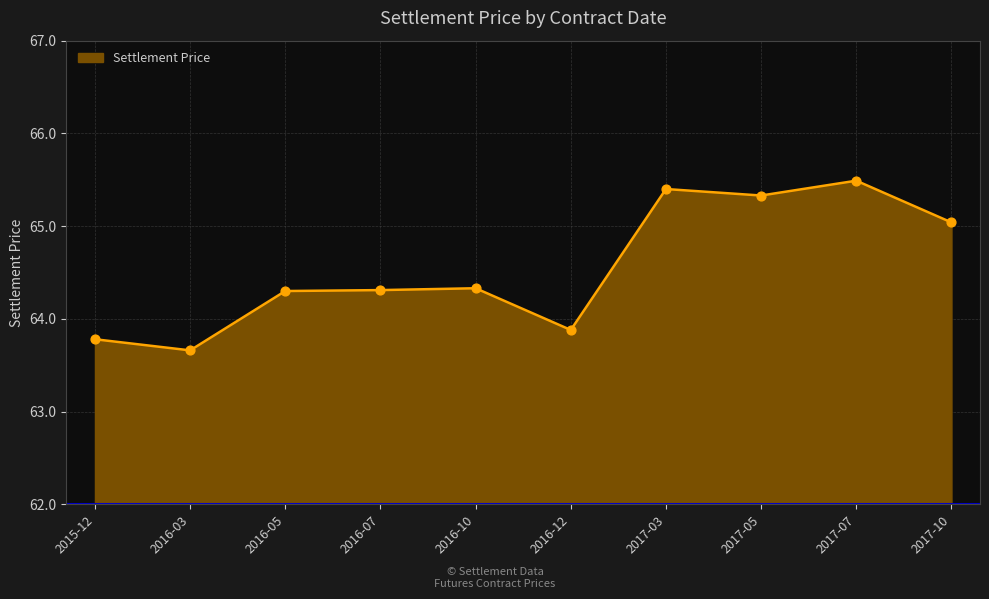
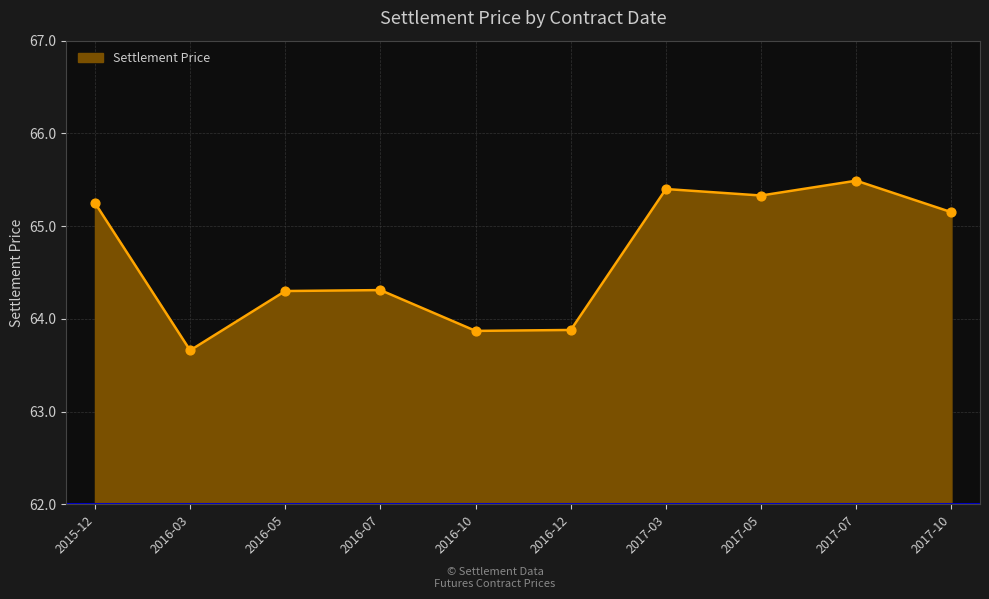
2015-12: 63.8 -> 65.3
2016-10: 64.3 -> 63.9
2017-10: 65.0 -> 65.2
